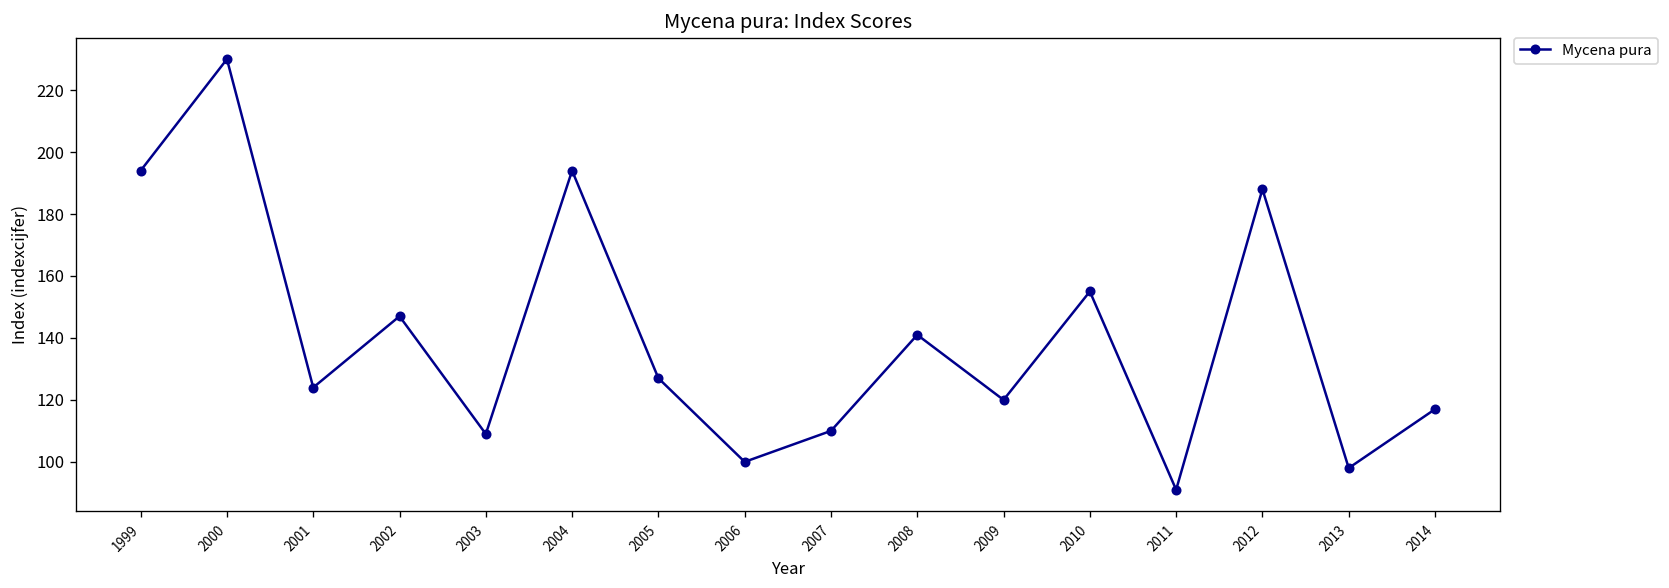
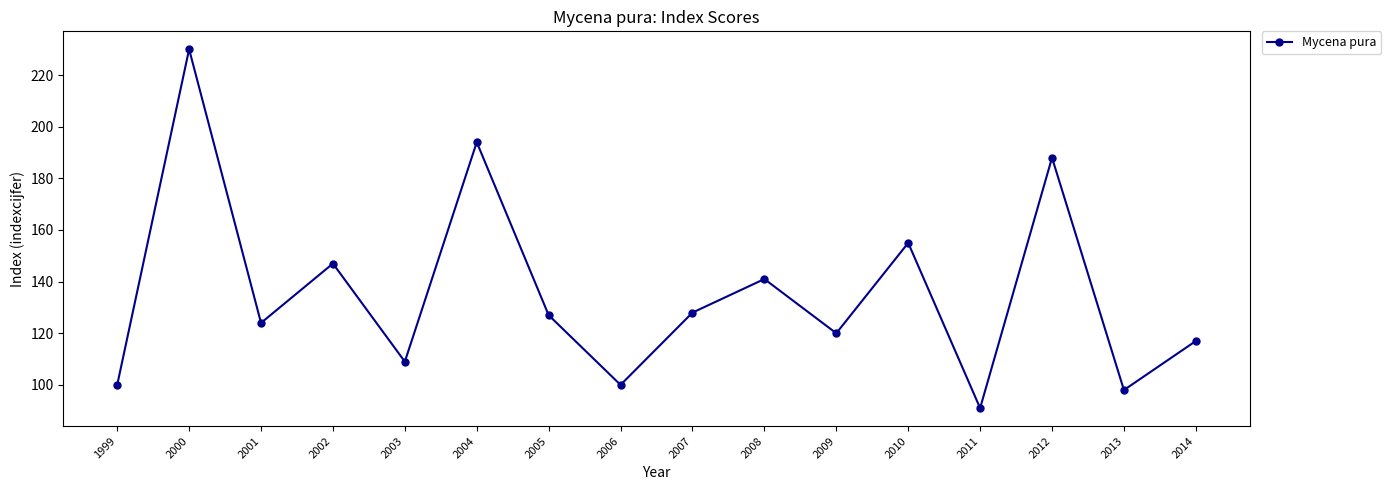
1999: 194 -> 100
2007: 110 -> 128
